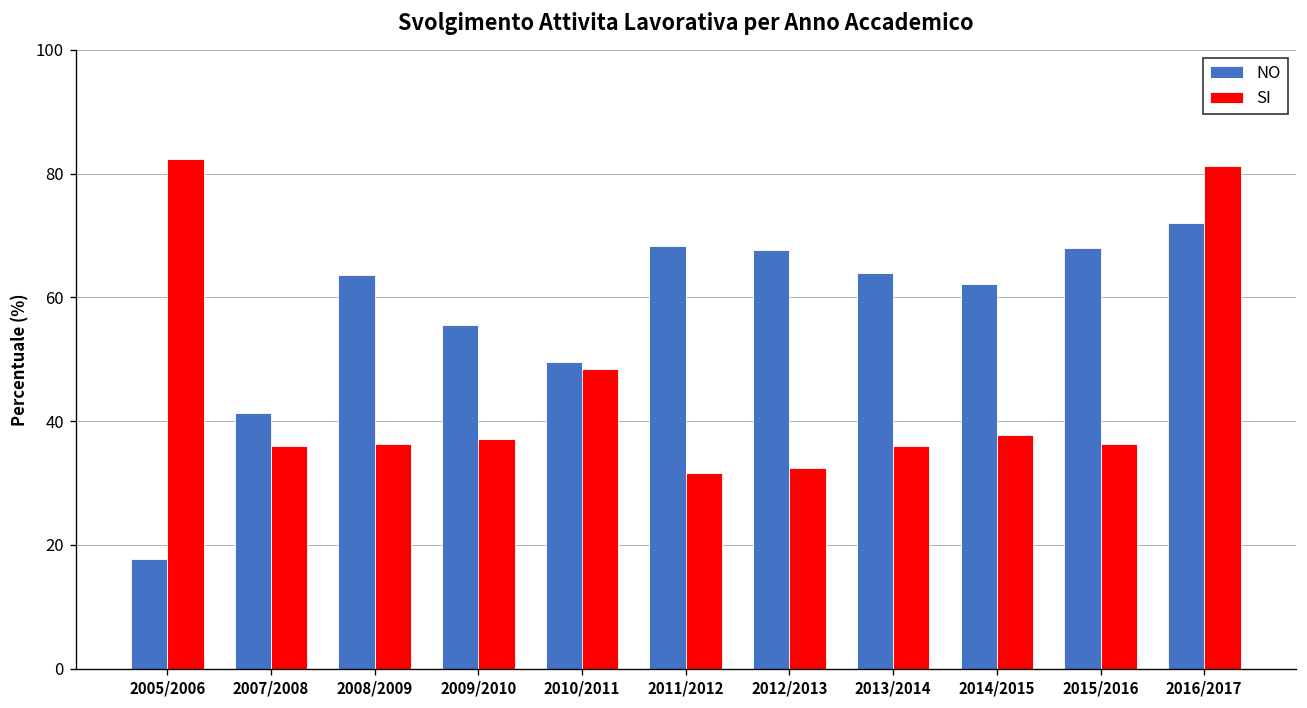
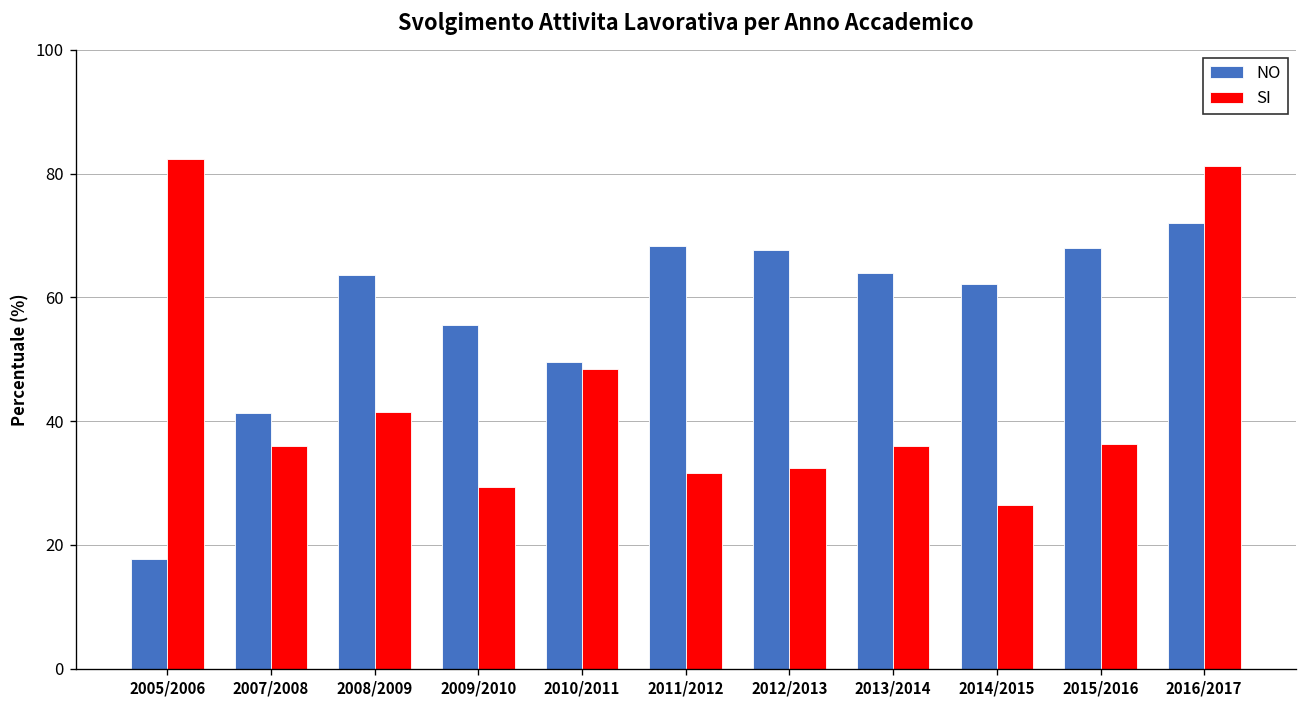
SI, 2008/2009: 36 -> 42
SI, 2009/2010: 37 -> 29
SI, 2014/2015: 38 -> 26
